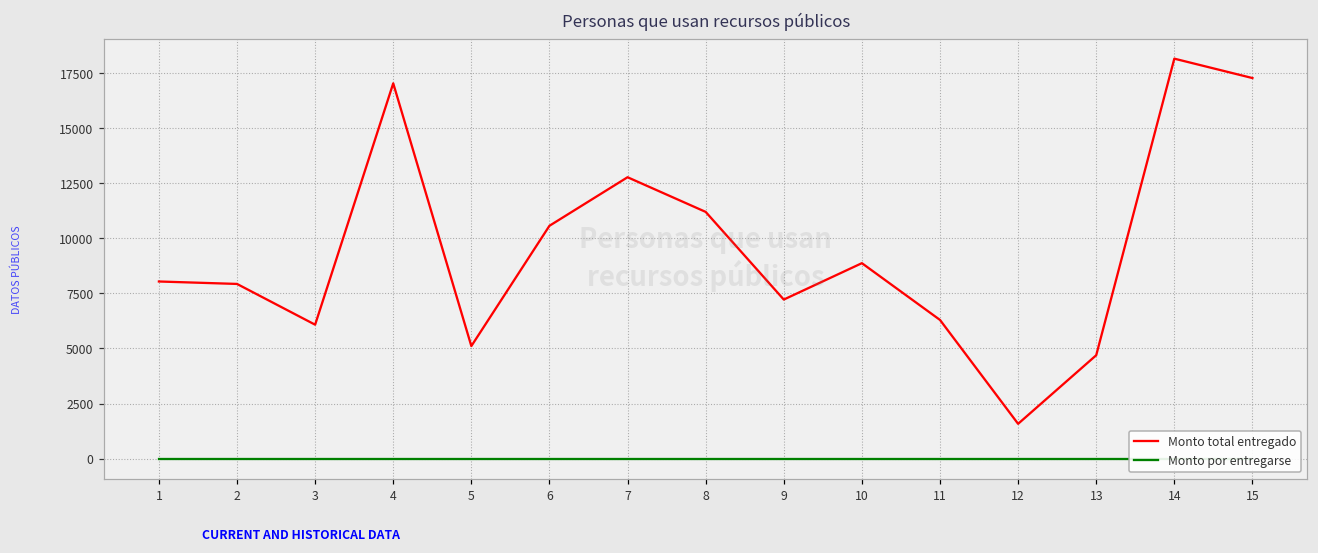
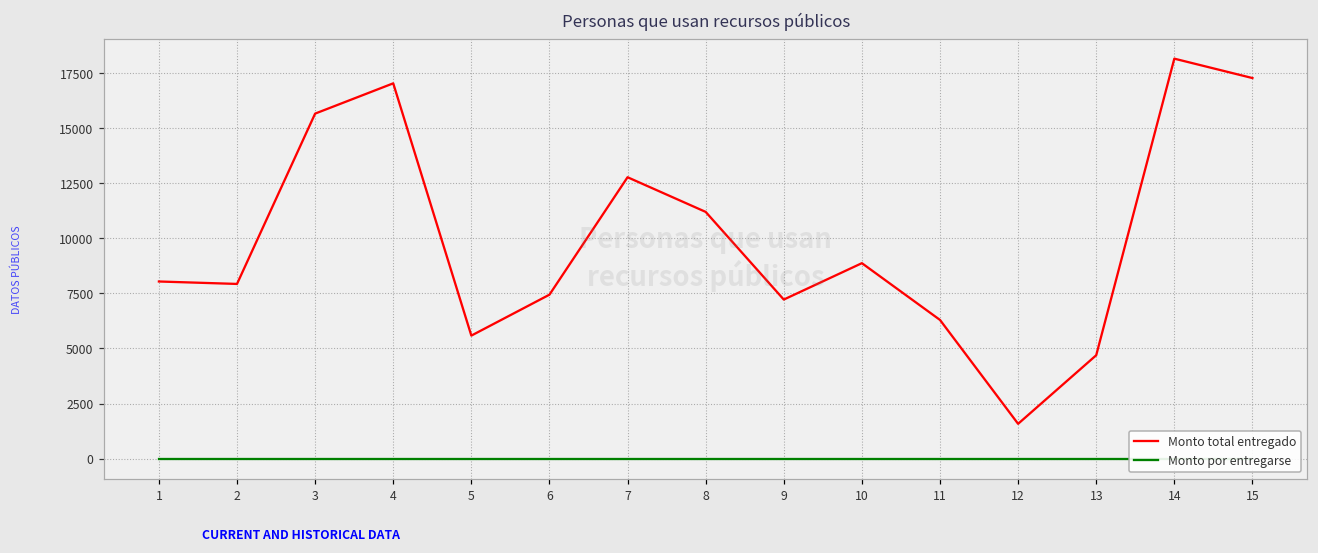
Monto total entregado, 3: 6100 -> 15700
Monto total entregado, 5: 5100 -> 5600
Monto total entregado, 6: 10600 -> 7400
